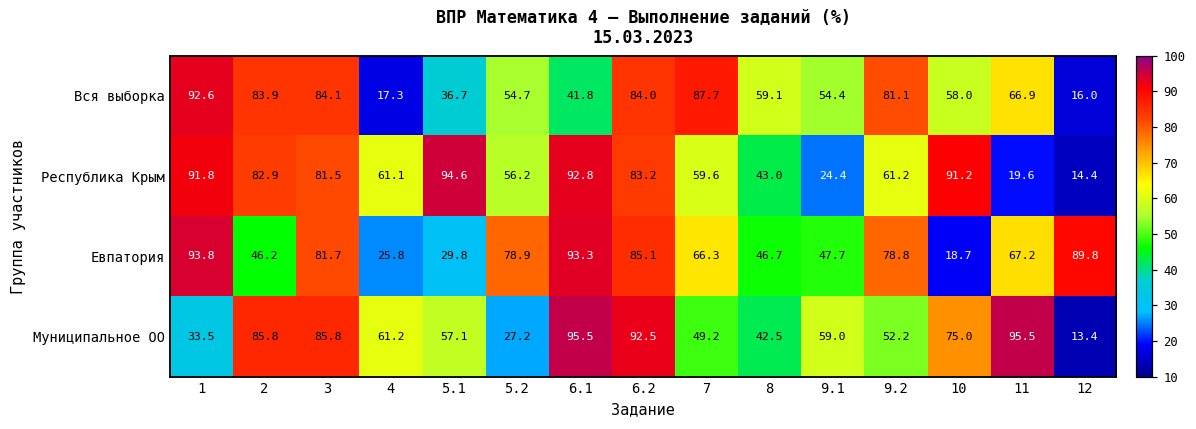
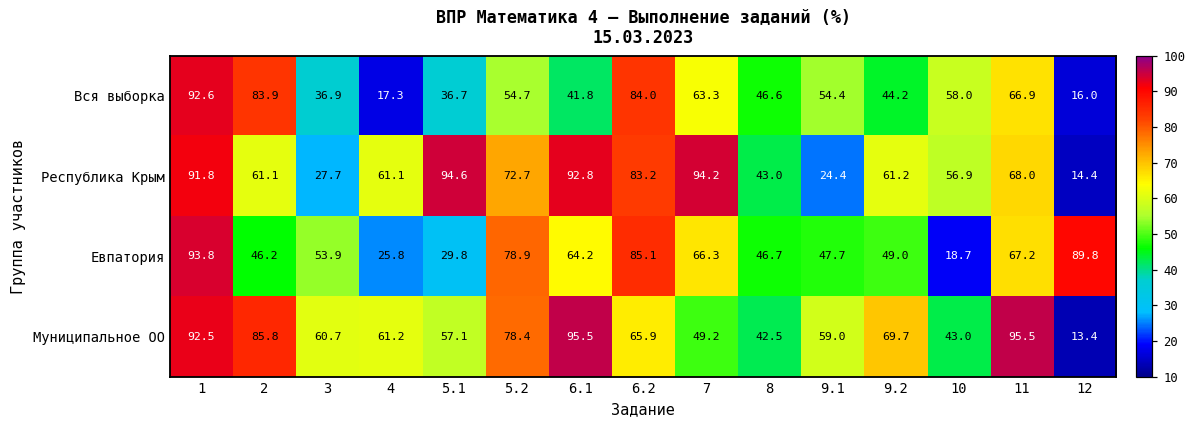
Вся выборка, 3: 84.1 -> 36.9
Вся выборка, 7: 87.7 -> 63.3
Вся выборка, 8: 59.1 -> 46.6
Вся выборка, 9.2: 81.1 -> 44.2
Республика Крым, 2: 82.9 -> 61.1
Республика Крым, 3: 81.5 -> 27.7
Республика Крым, 5.2: 56.2 -> 72.7
Республика Крым, 7: 59.6 -> 94.2
Республика Крым, 10: 91.2 -> 56.9
Республика Крым, 11: 19.6 -> 68.0
Евпатория, 3: 81.7 -> 53.9
Евпатория, 6.1: 93.3 -> 64.2
Евпатория, 9.2: 78.8 -> 49.0
Муниципальное ОО, 1: 33.5 -> 92.5
Муниципальное ОО, 3: 85.8 -> 60.7
Муниципальное ОО, 5.2: 27.2 -> 78.4
Муниципальное ОО, 6.2: 92.5 -> 65.9
Муниципальное ОО, 9.2: 52.2 -> 69.7
Муниципальное ОО, 10: 75.0 -> 43.0
